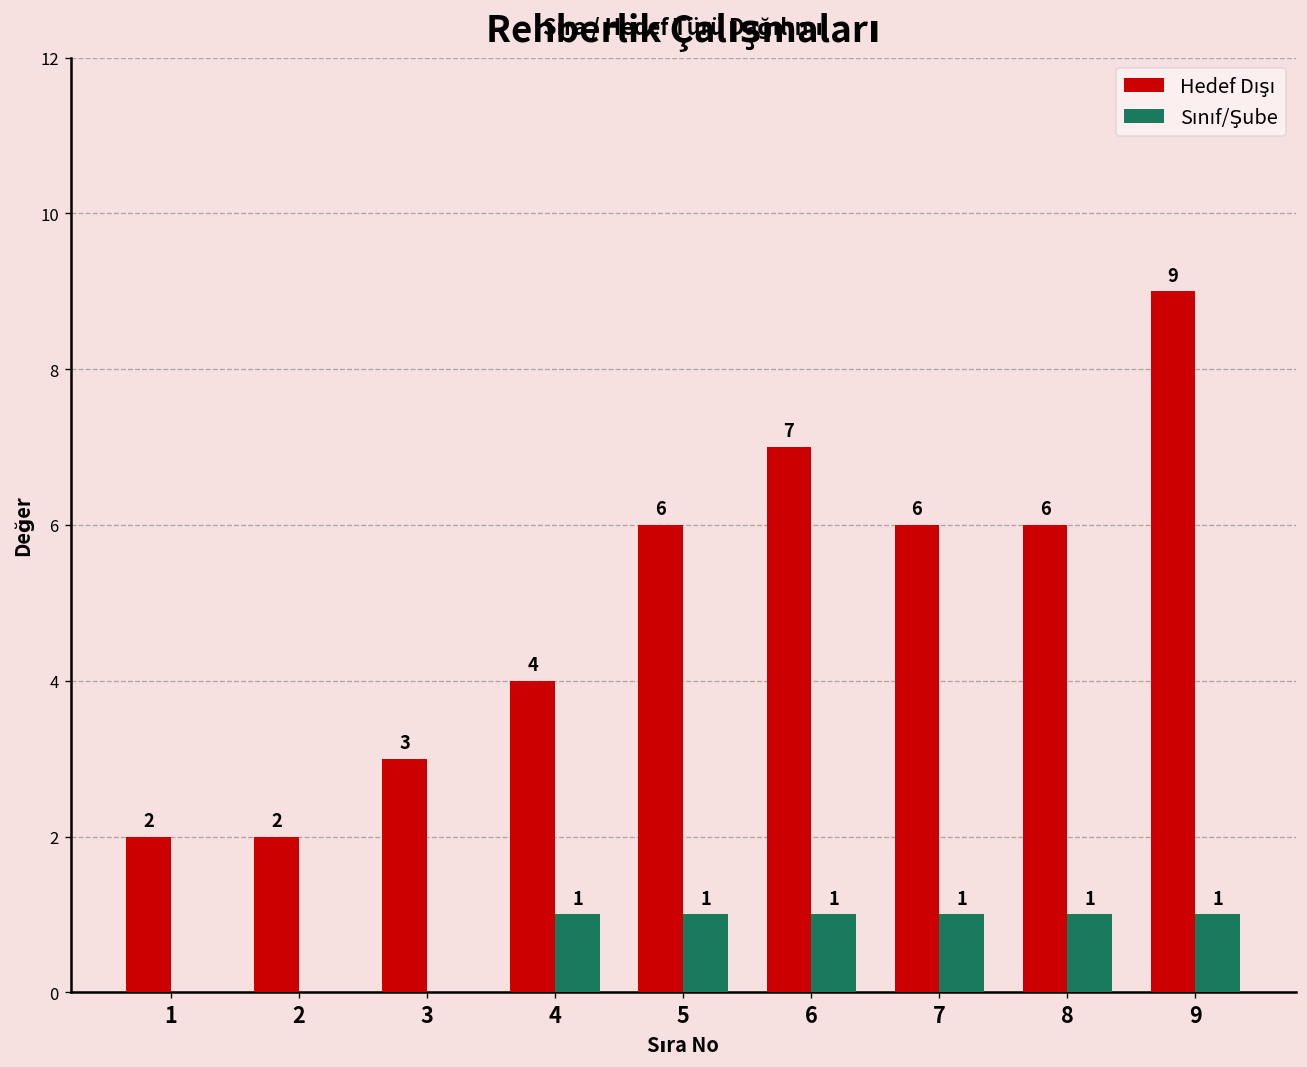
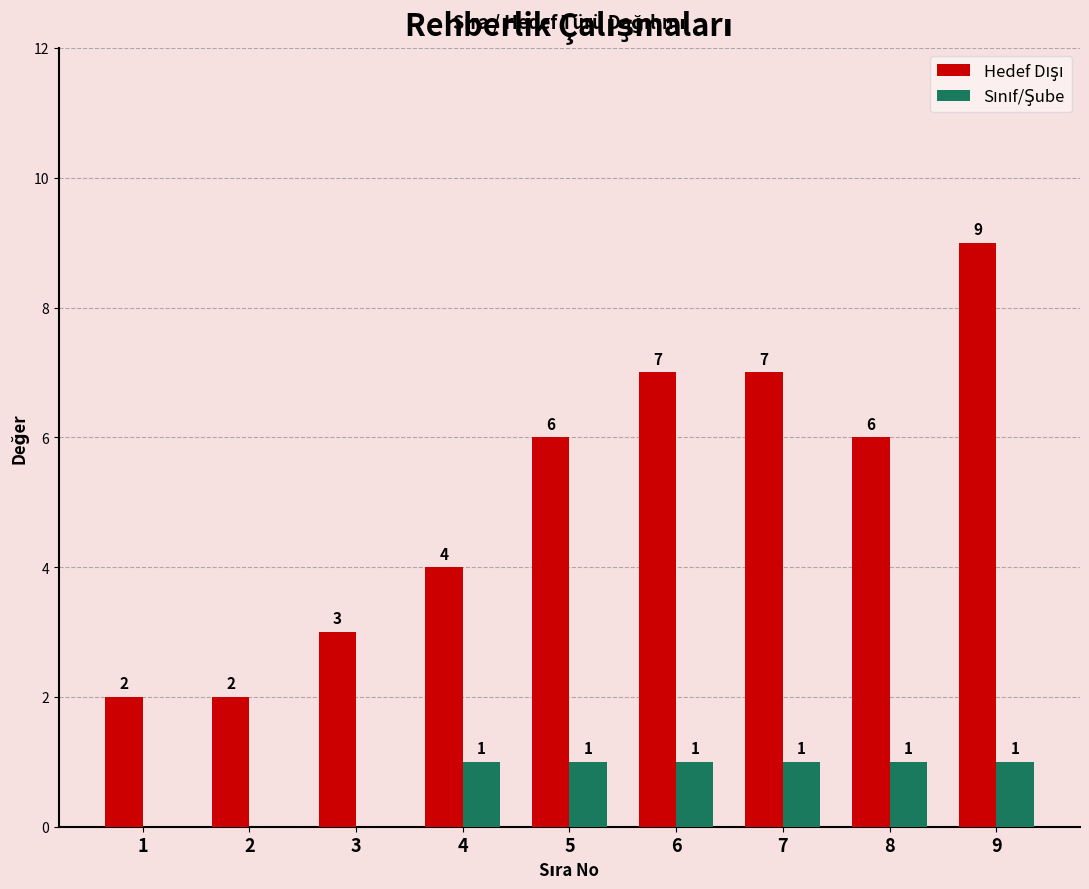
Hedef Dışı, 7: 6 -> 7
